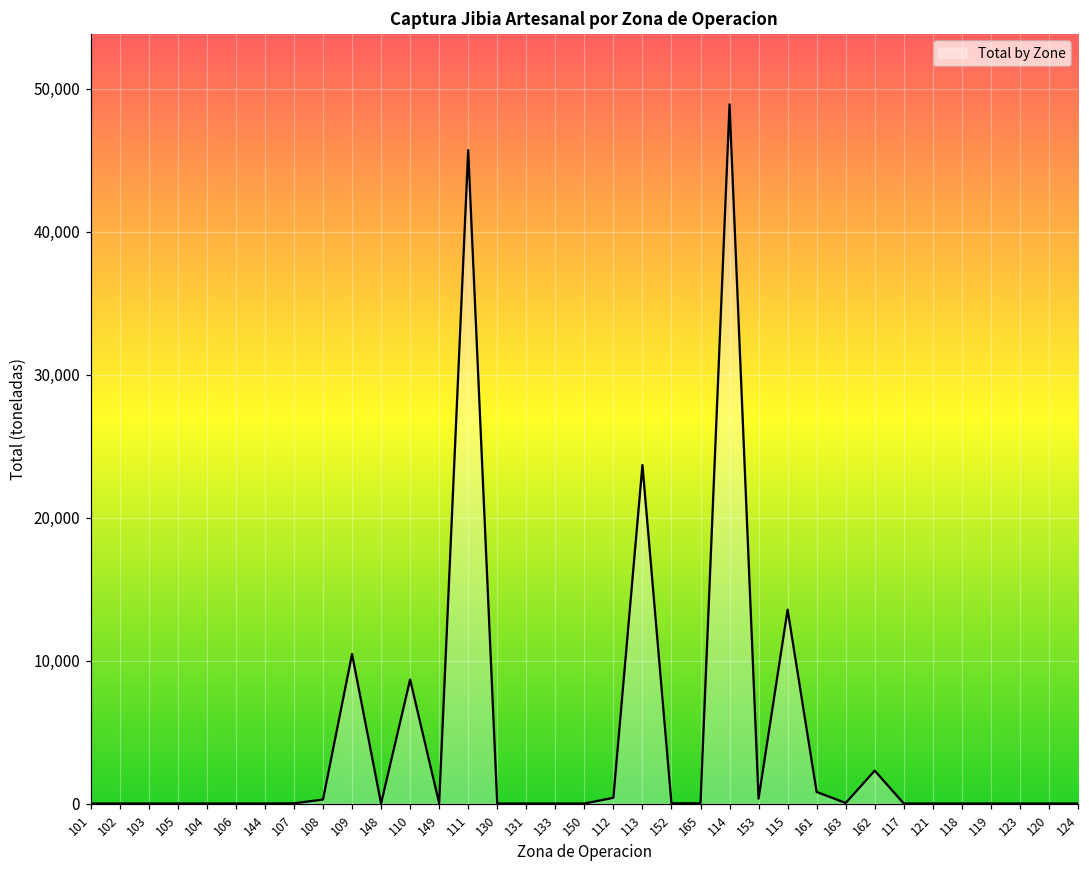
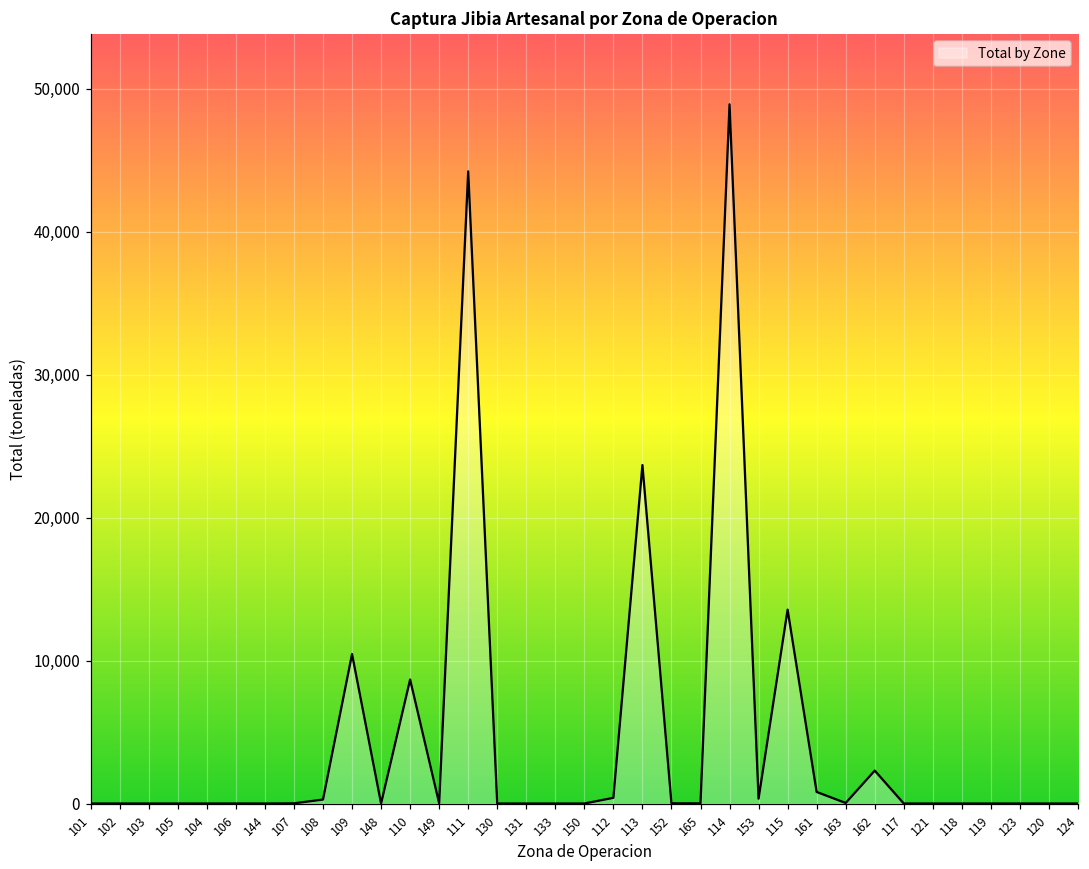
111: 45,700 -> 44,200
